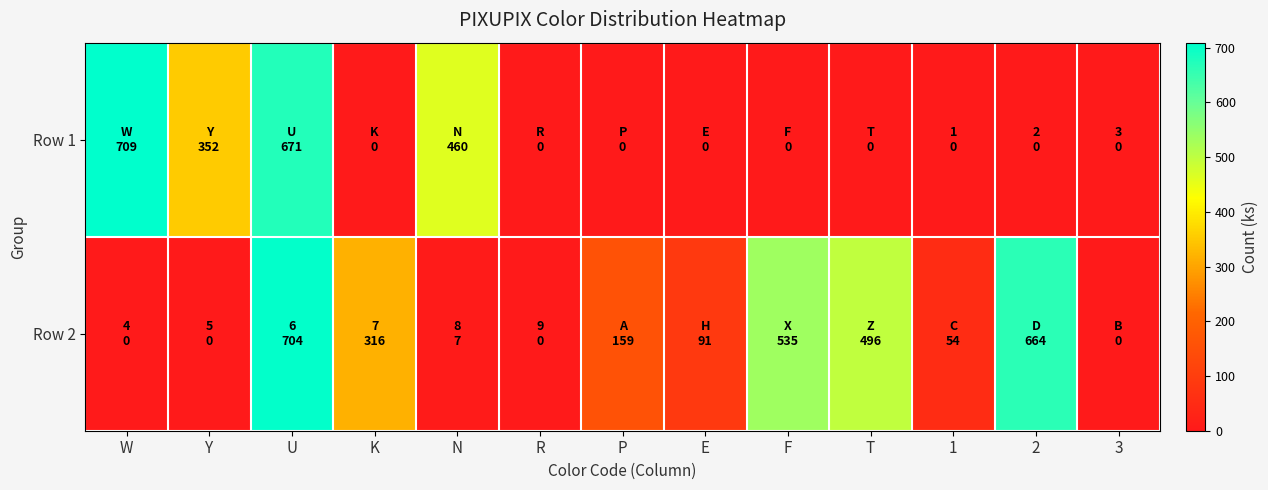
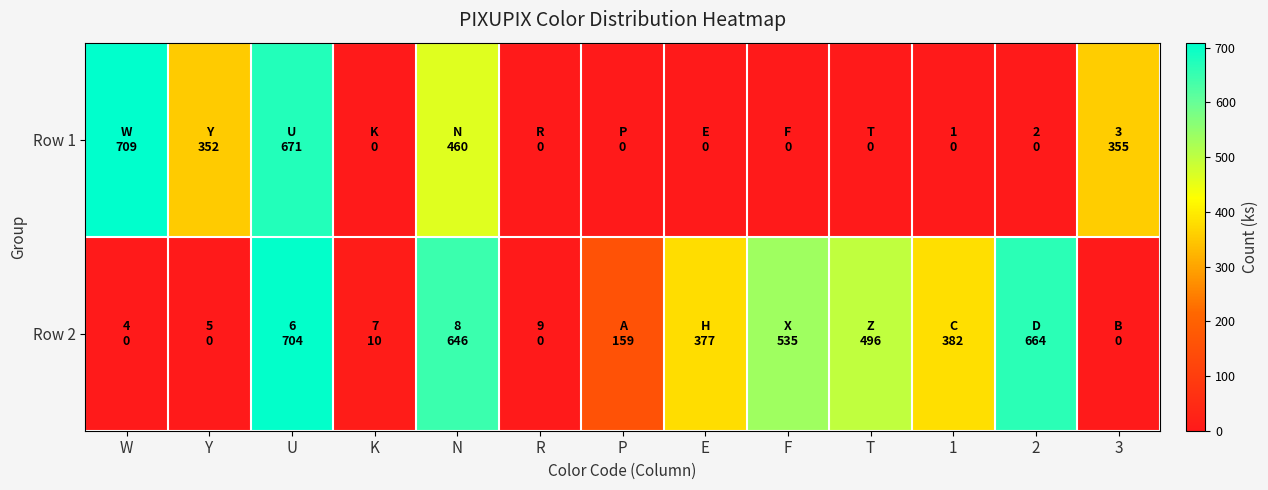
Row 1, 3: 0 -> 355
Row 2, K: 316 -> 10
Row 2, N: 7 -> 646
Row 2, E: 91 -> 377
Row 2, 1: 54 -> 382
